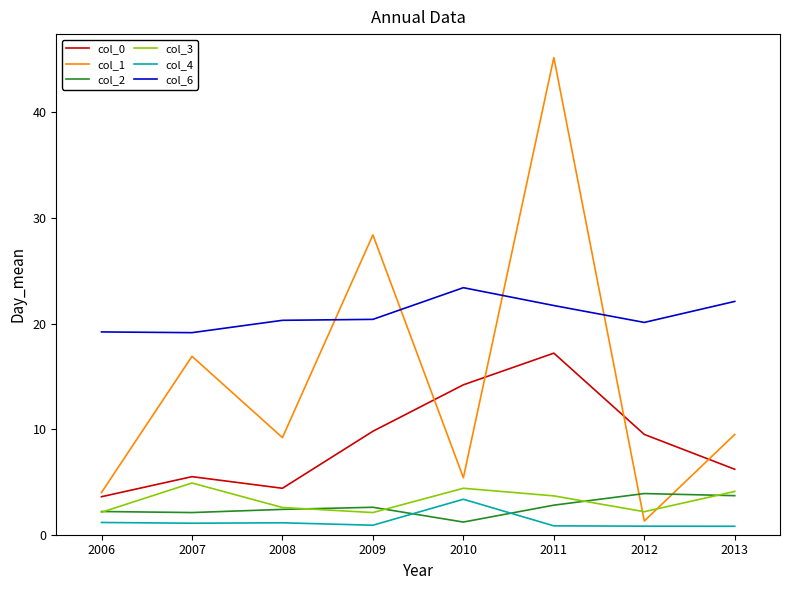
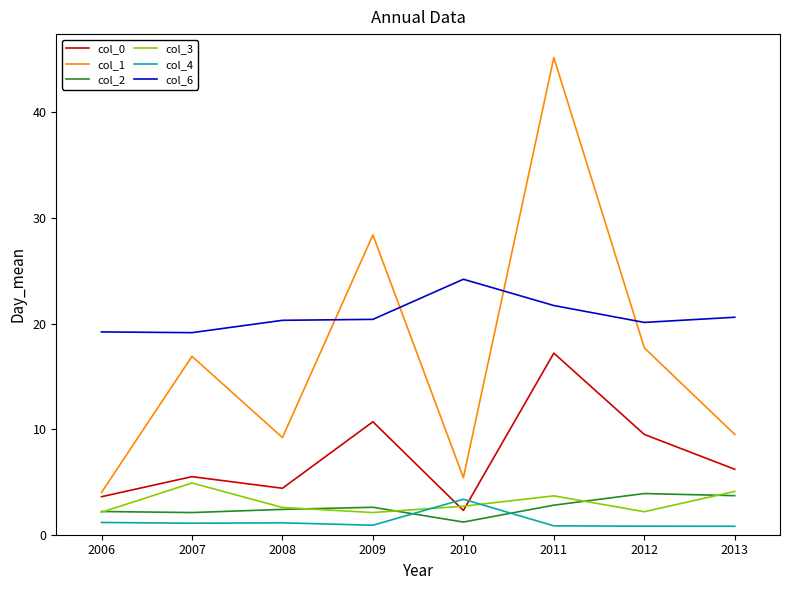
col_0, 2009: 9.8 -> 10.7
col_0, 2010: 14.2 -> 2.3
col_3, 2010: 4.4 -> 2.7
col_6, 2010: 23.4 -> 24.2
col_1, 2012: 1.3 -> 17.7
col_6, 2013: 22.1 -> 20.6
